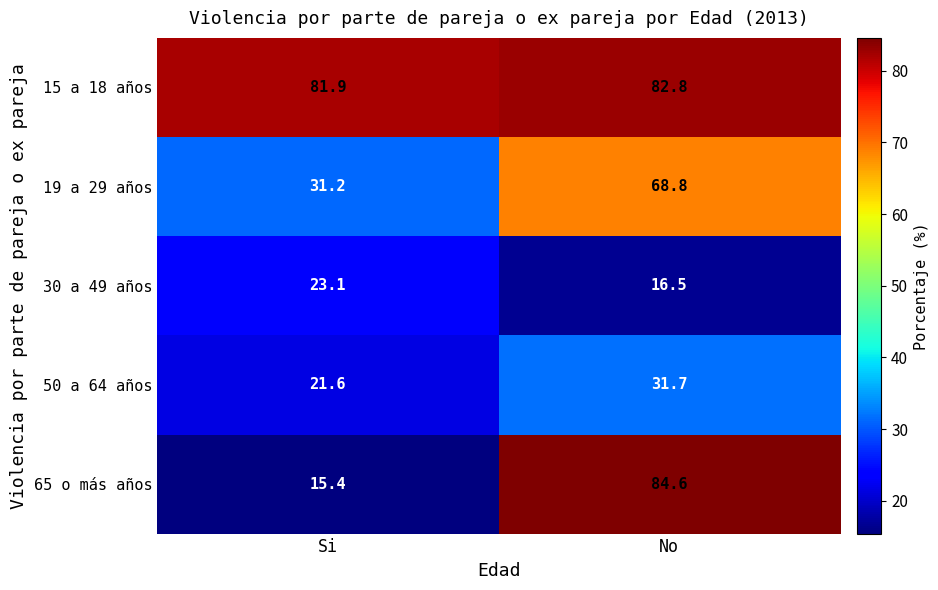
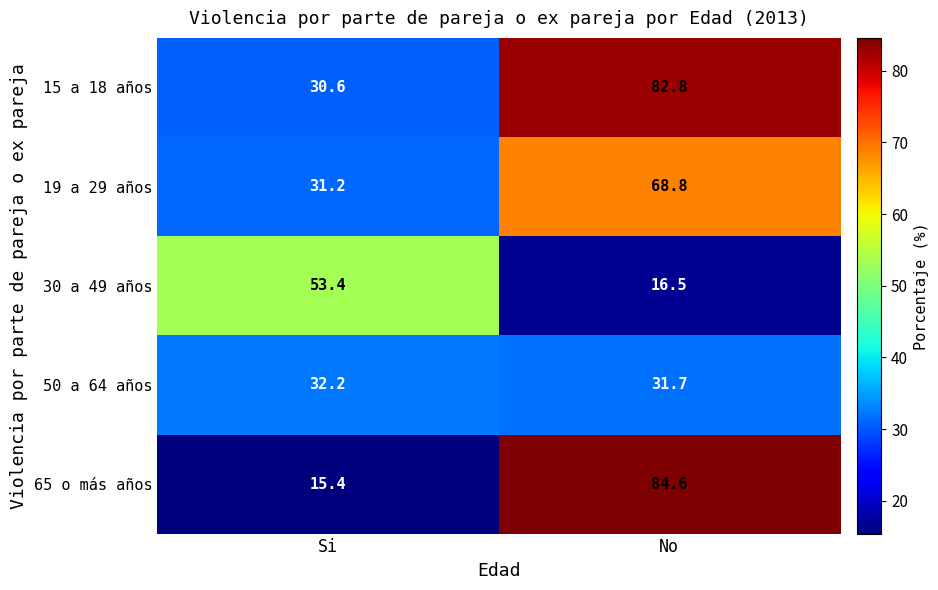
15 a 18 años, Si: 81.9 -> 30.6
30 a 49 años, Si: 23.1 -> 53.4
50 a 64 años, Si: 21.6 -> 32.2
